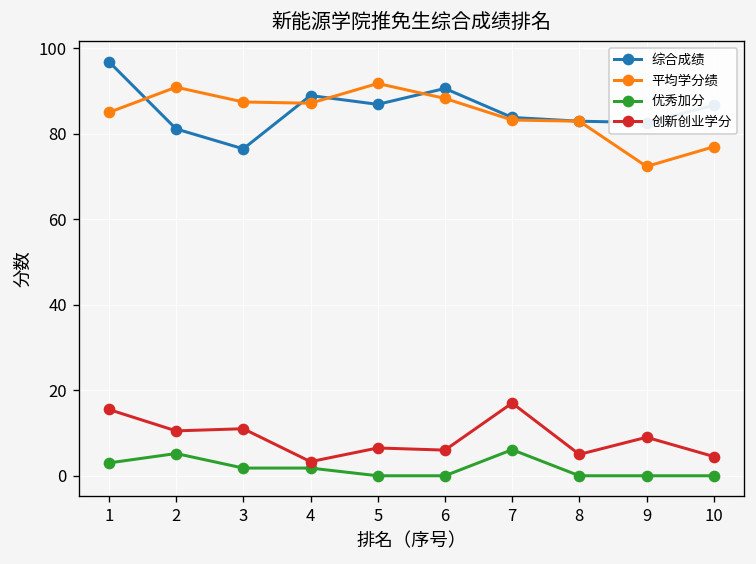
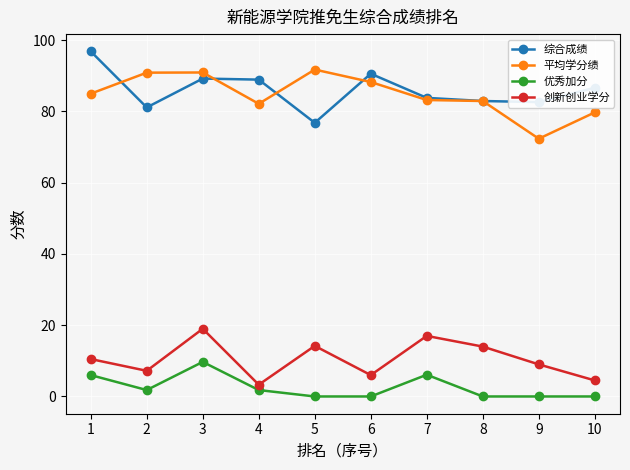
优秀加分, 1: 3 -> 6
创新创业学分, 1: 16 -> 11
优秀加分, 2: 5 -> 2
创新创业学分, 2: 11 -> 7
综合成绩, 3: 76 -> 89
平均学分绩, 3: 87 -> 91
优秀加分, 3: 2 -> 10
创新创业学分, 3: 11 -> 19
平均学分绩, 4: 87 -> 82
综合成绩, 5: 87 -> 77
创新创业学分, 5: 7 -> 14
创新创业学分, 8: 5 -> 14
平均学分绩, 10: 77 -> 80
